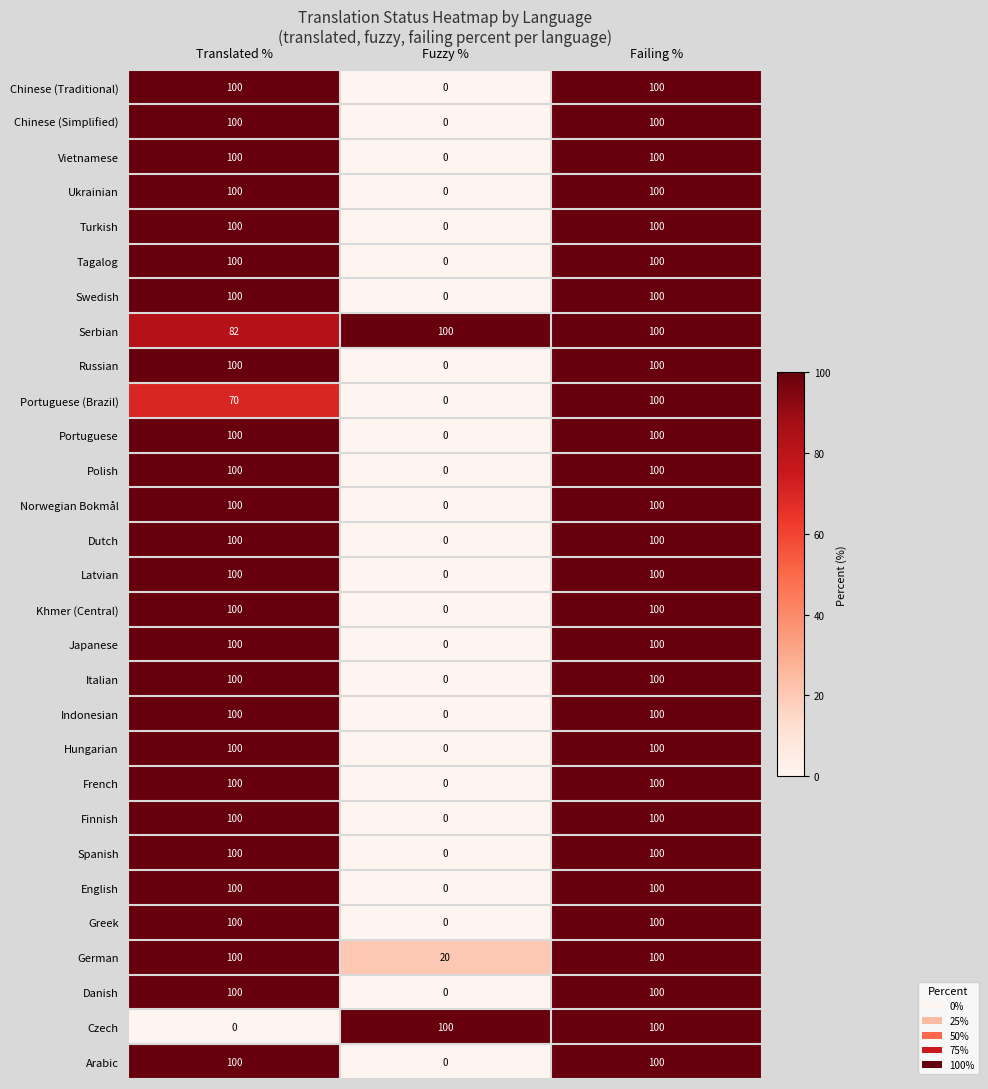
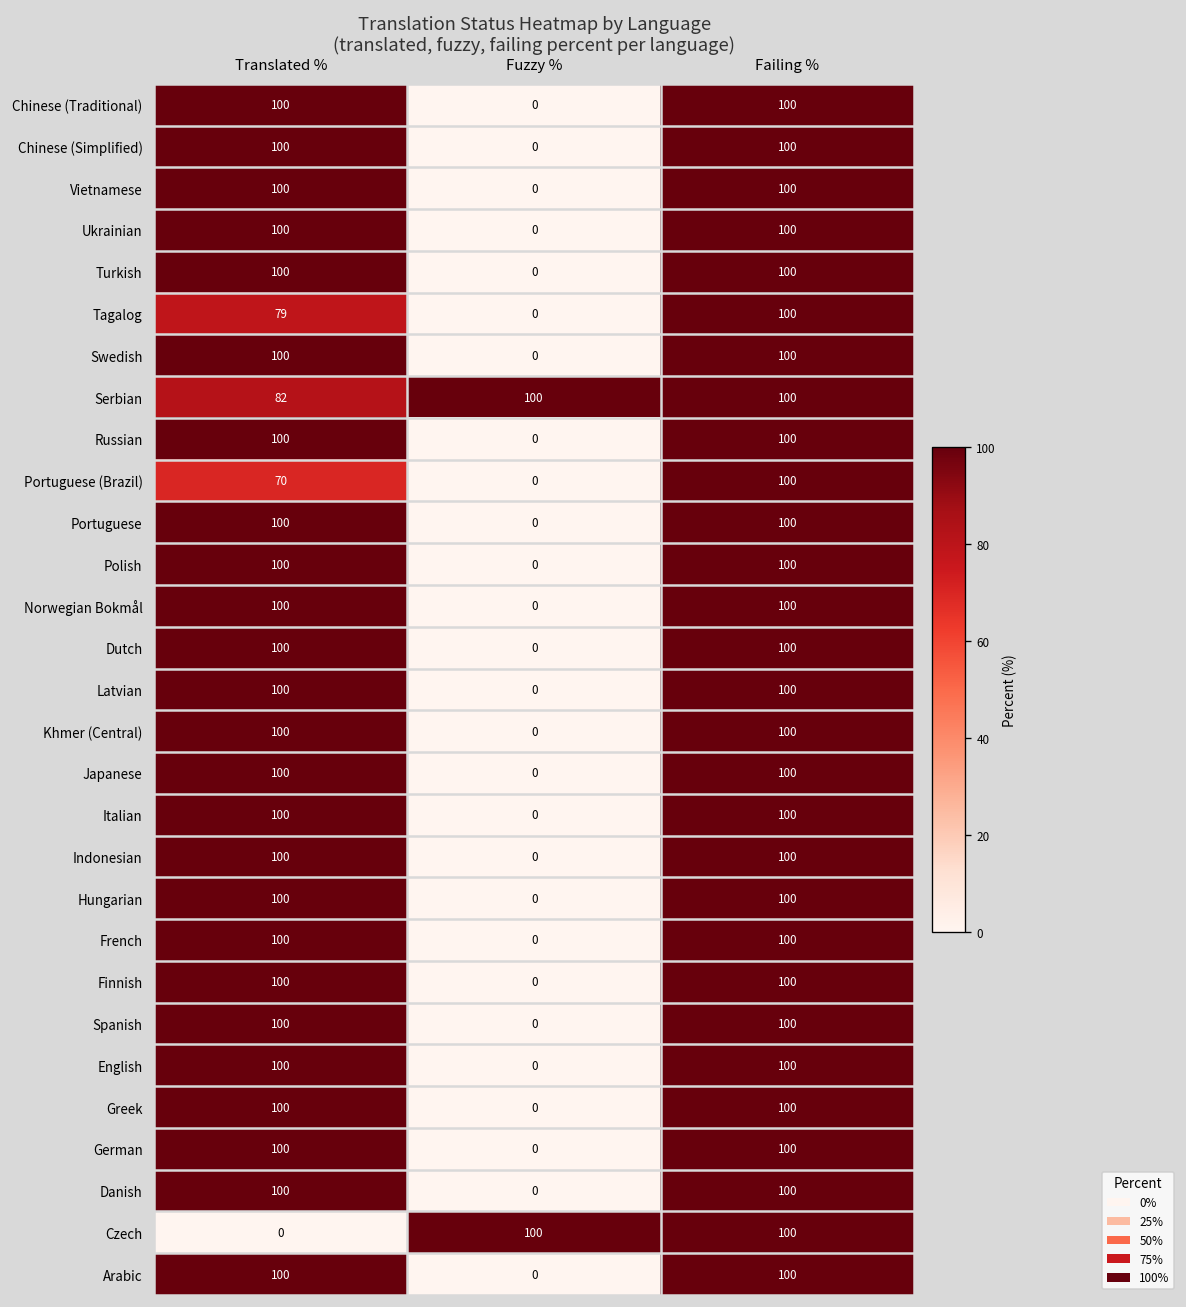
Tagalog, Translated %: 100 -> 79
German, Fuzzy %: 20 -> 0
